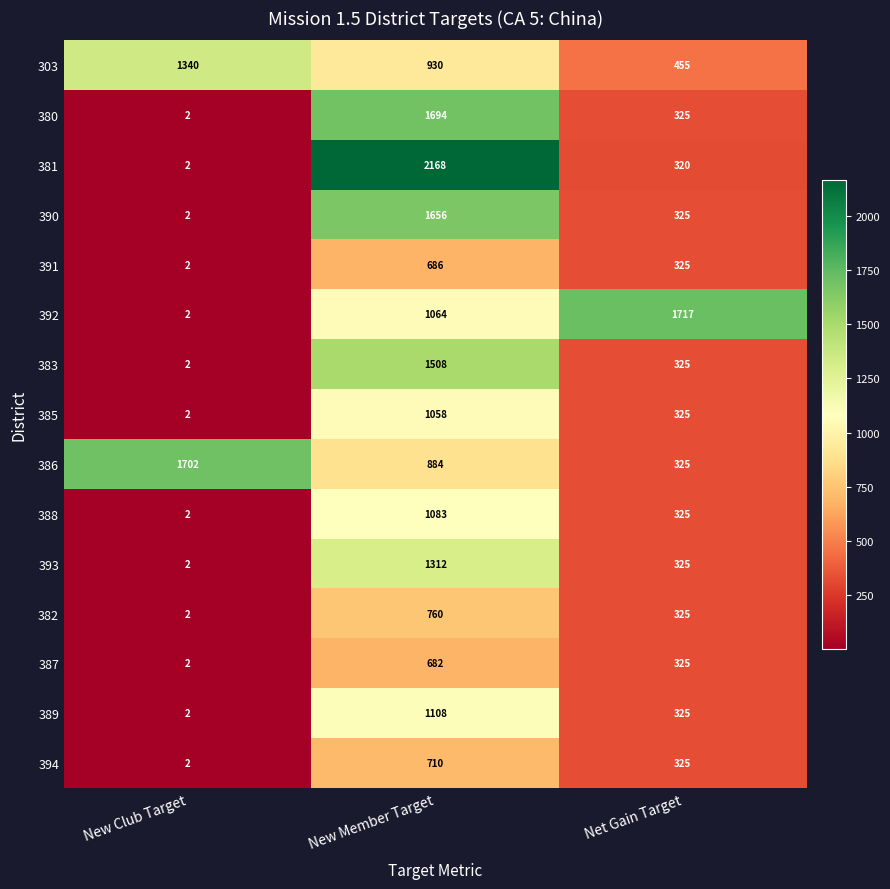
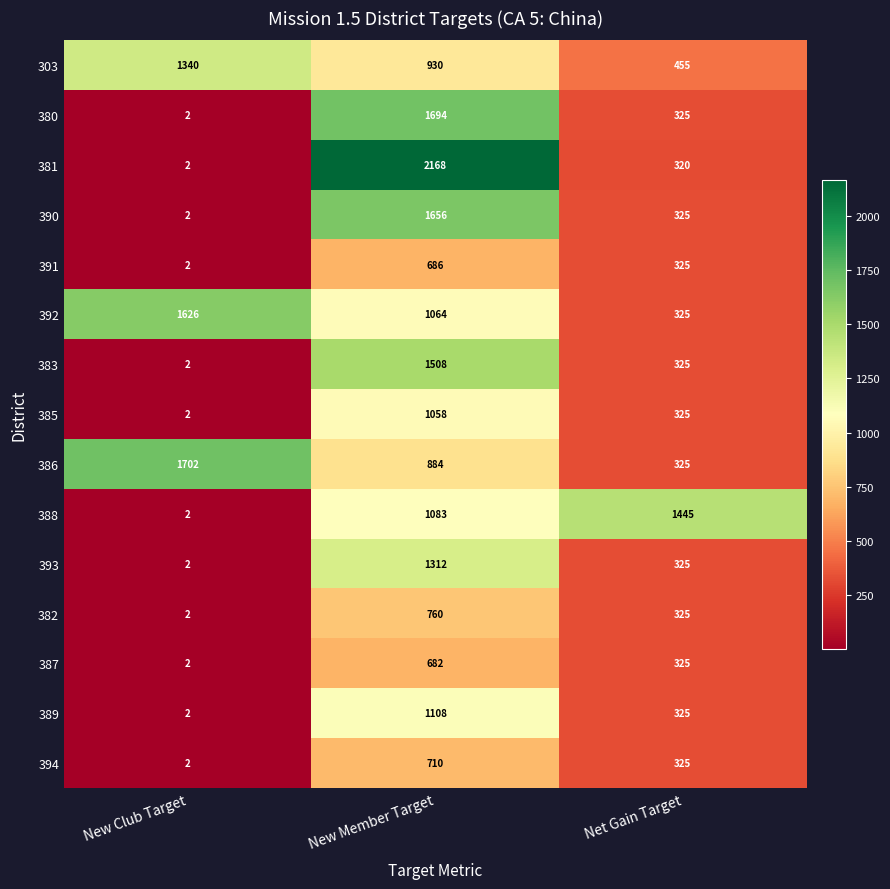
392, New Club Target: 2 -> 1626
392, Net Gain Target: 1717 -> 325
388, Net Gain Target: 325 -> 1445
